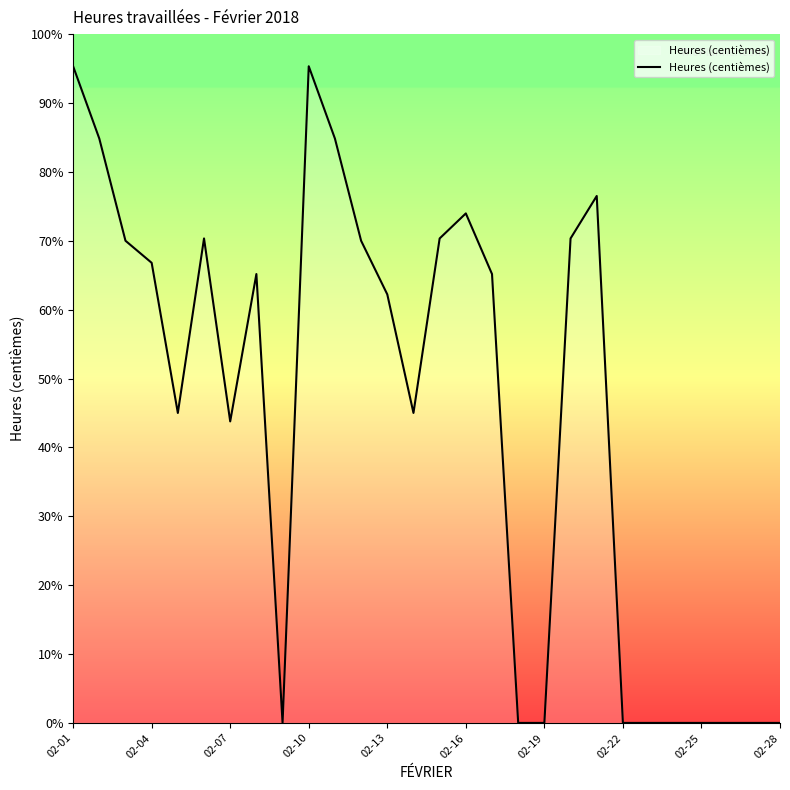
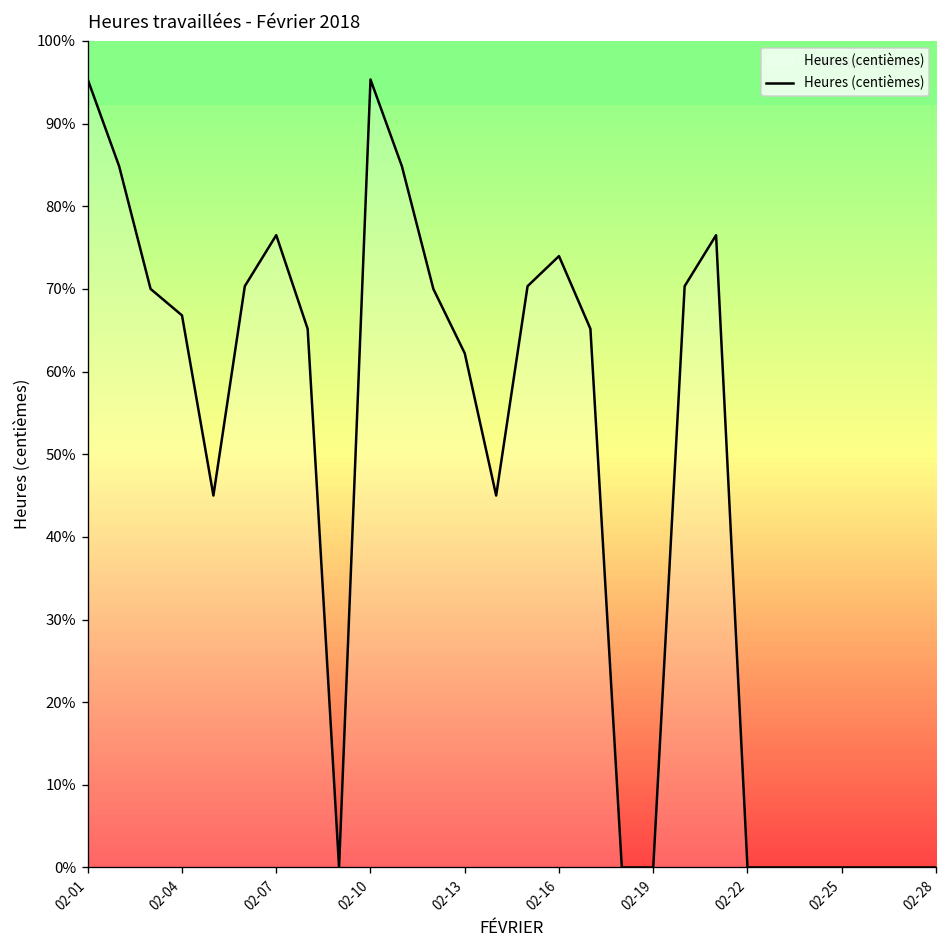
02-07: 44% -> 76%
